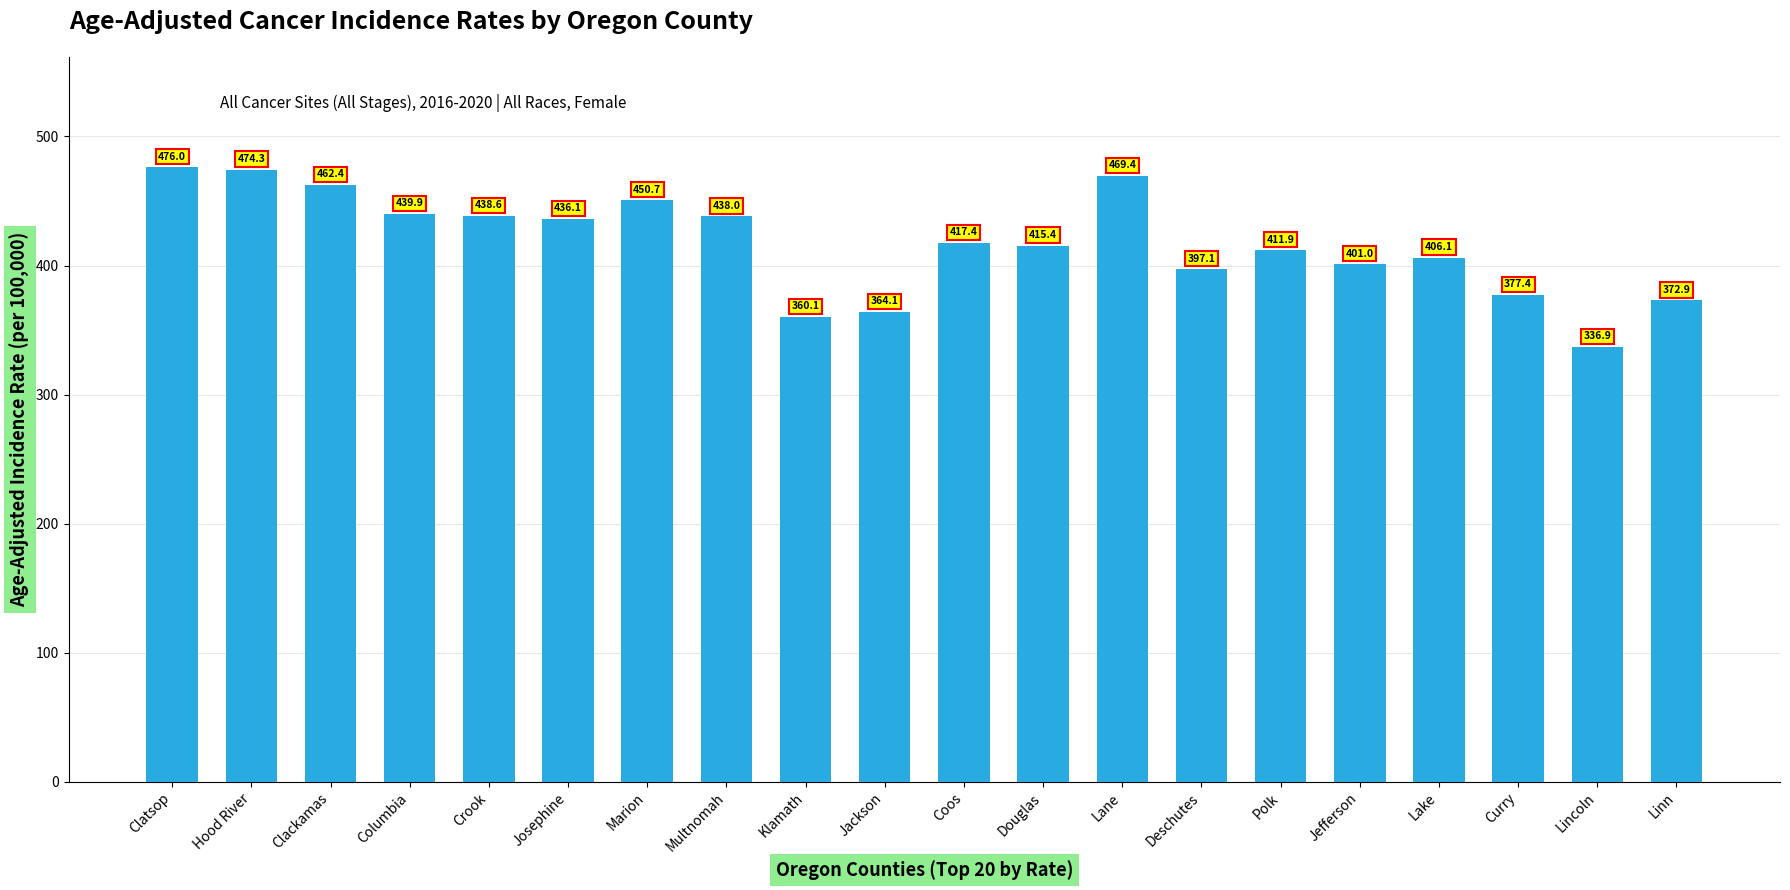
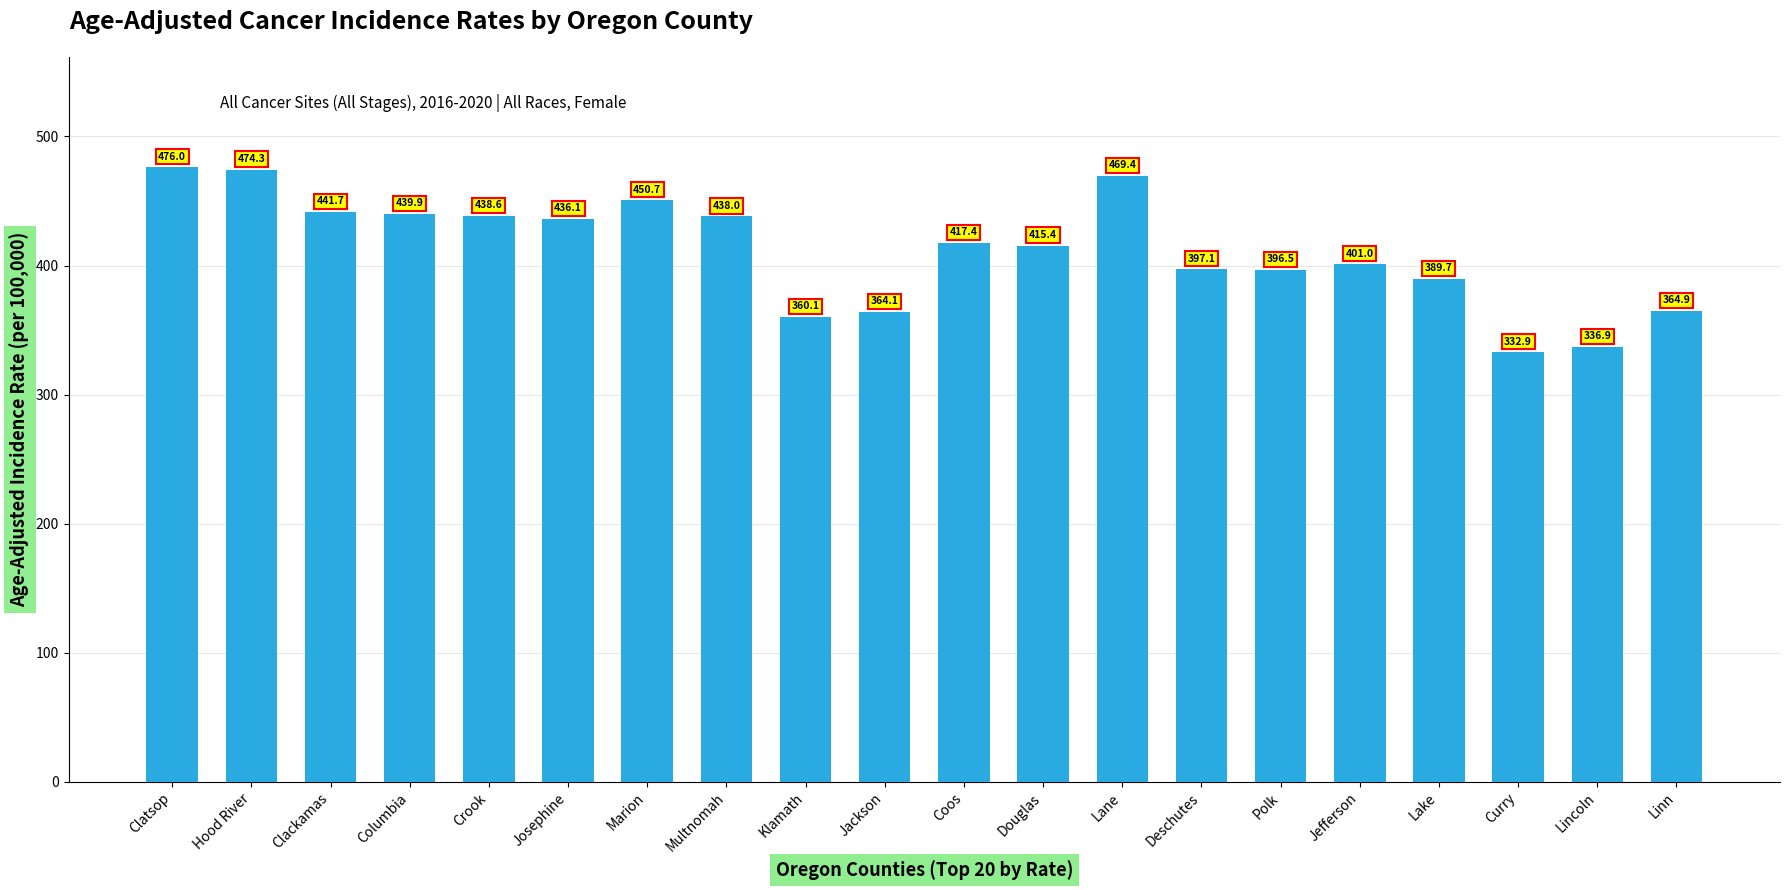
Clackamas: 462.4 -> 441.7
Polk: 411.9 -> 396.5
Lake: 406.1 -> 389.7
Curry: 377.4 -> 332.9
Linn: 372.9 -> 364.9
